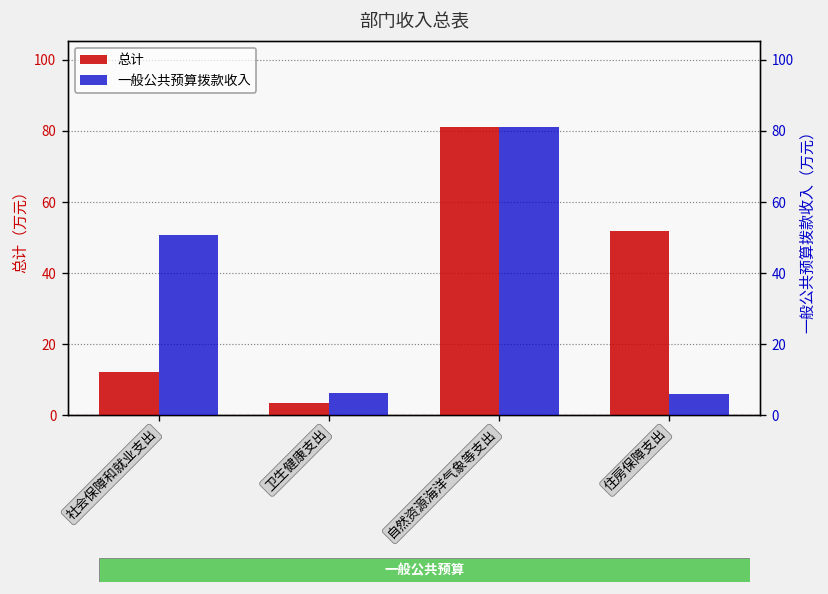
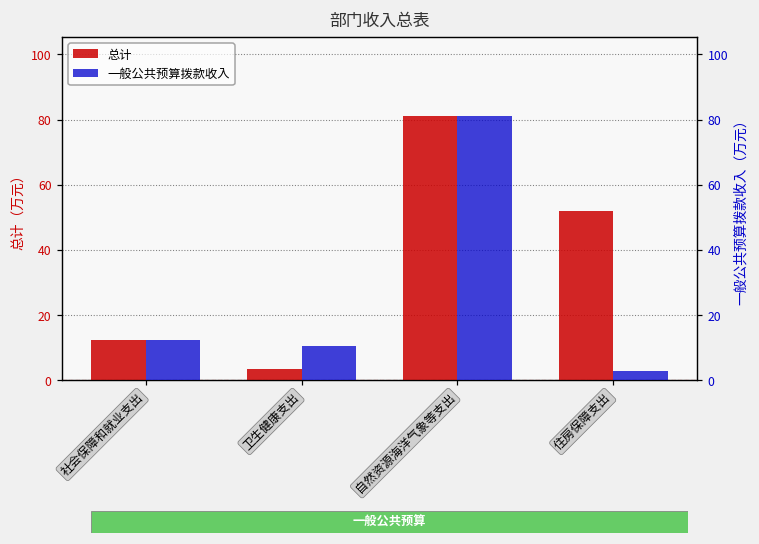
一般公共预算拨款收入, 社会保障和就业支出: 51 -> 12
一般公共预算拨款收入, 卫生健康支出: 6 -> 10
一般公共预算拨款收入, 住房保障支出: 6 -> 3
